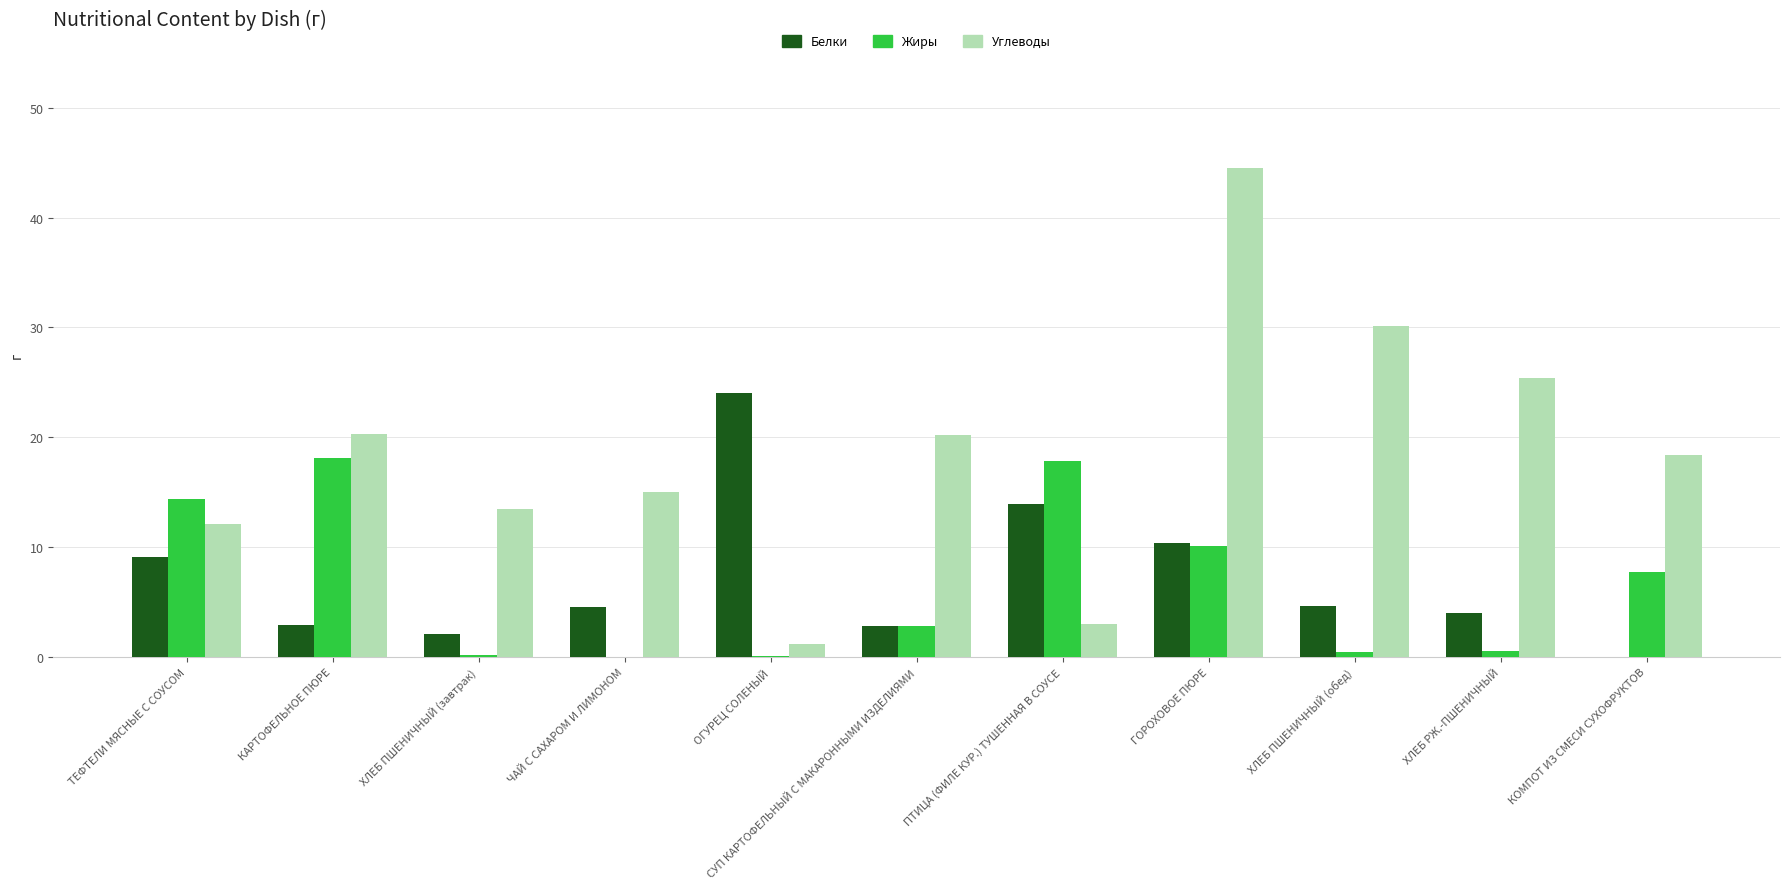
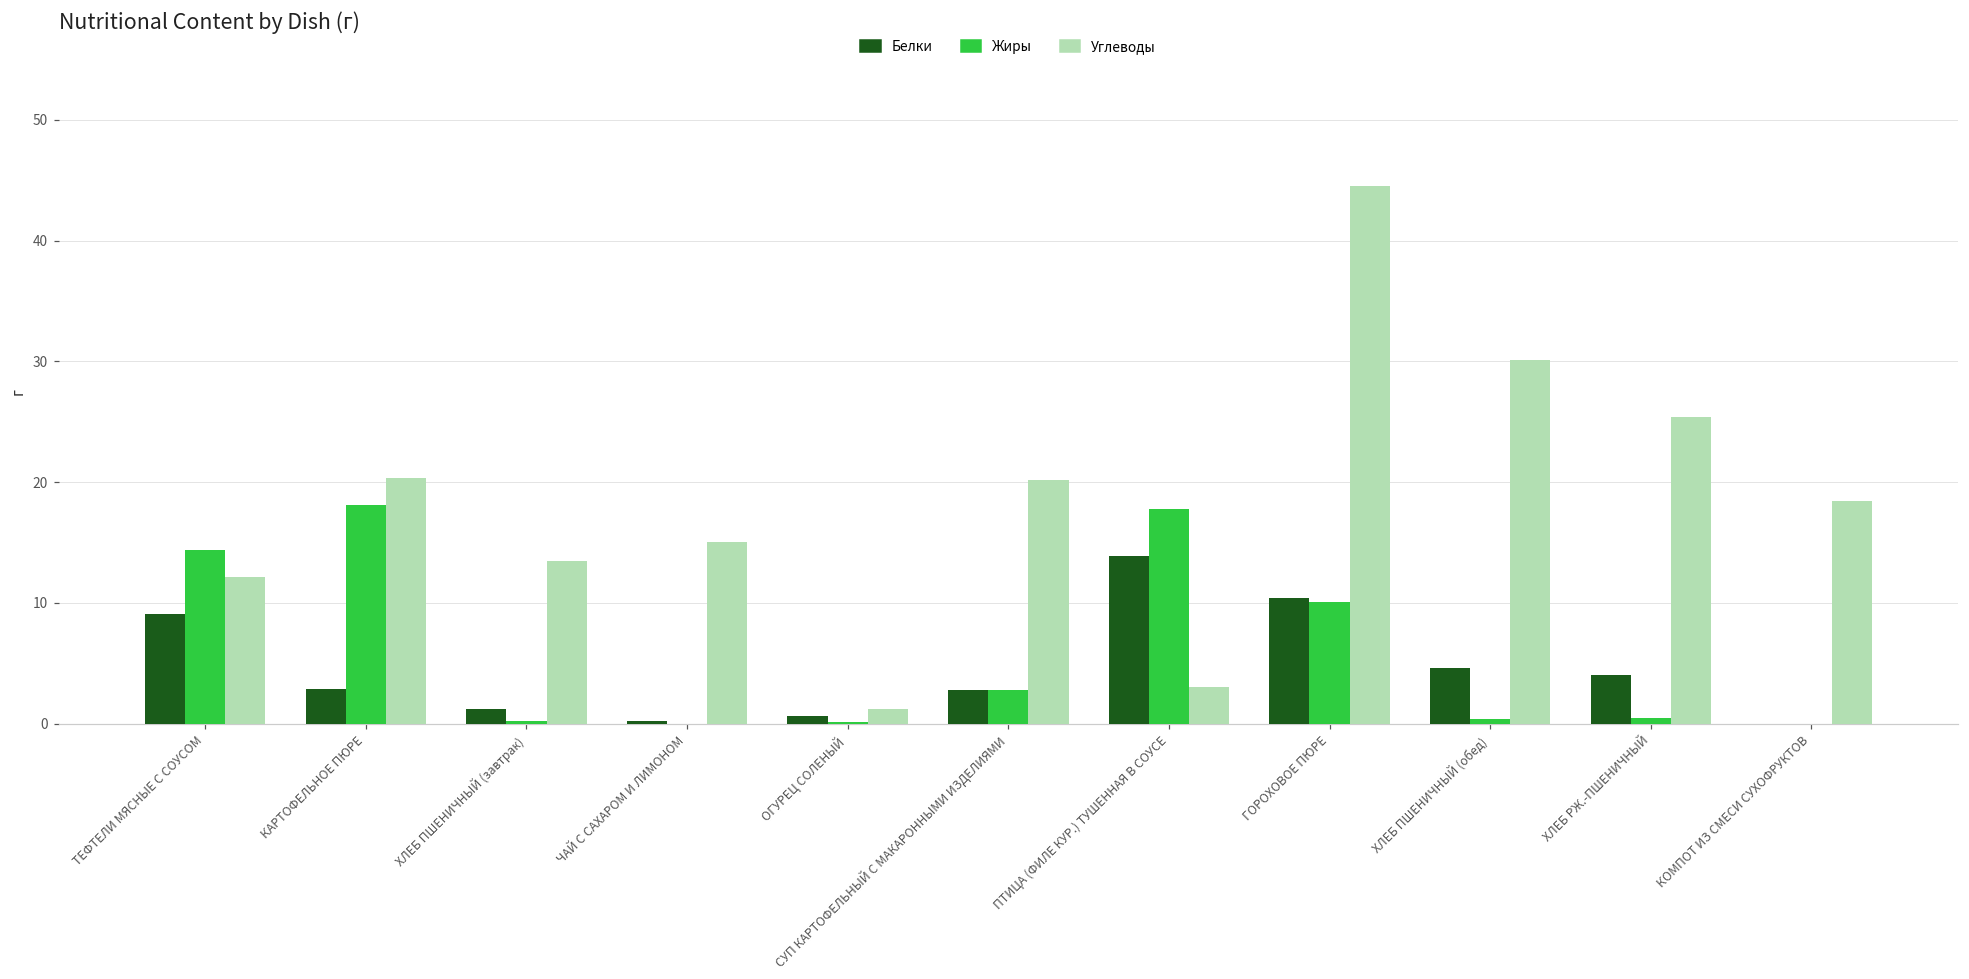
Белки, ХЛЕБ ПШЕНИЧНЫЙ (завтрак): 2.1 -> 1.2
Белки, ЧАЙ С САХАРОМ И ЛИМОНОМ: 4.5 -> 0.2
Белки, ОГУРЕЦ СОЛЕНЫЙ: 24.0 -> 0.6
Жиры, КОМПОТ ИЗ СМЕСИ СУХОФРУКТОВ: 7.7 -> 0.0
